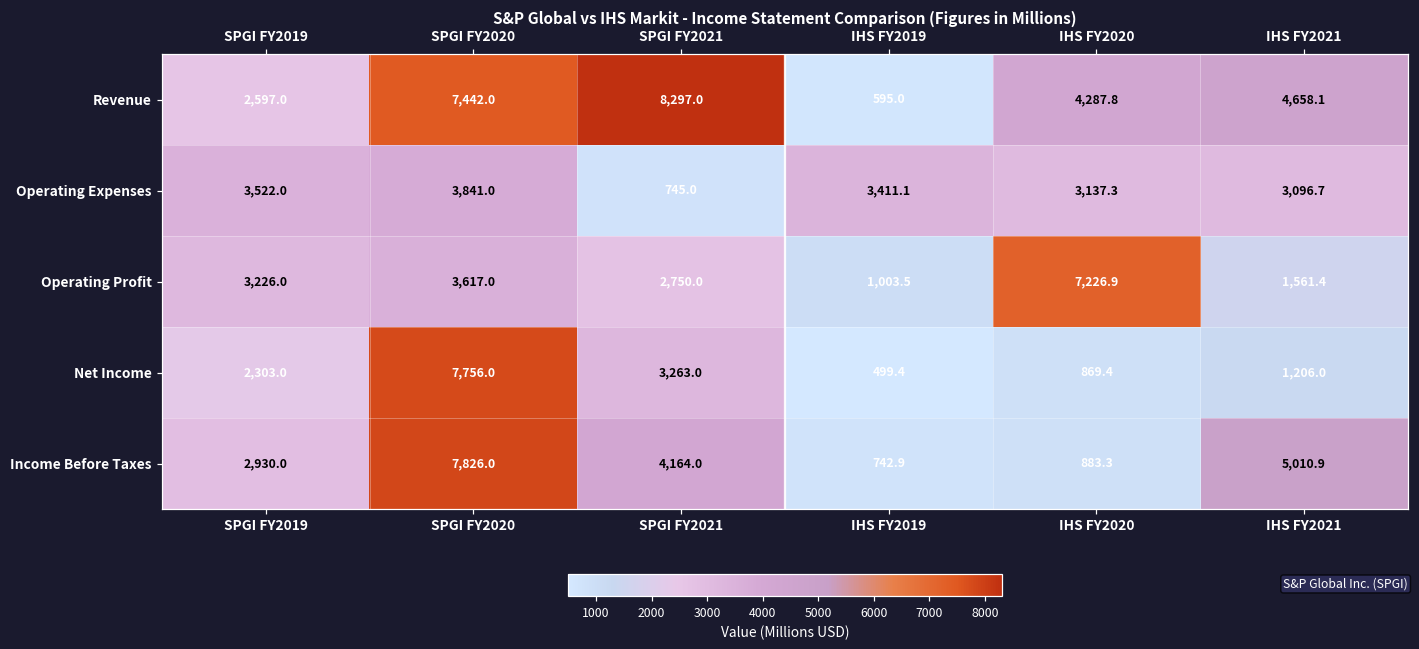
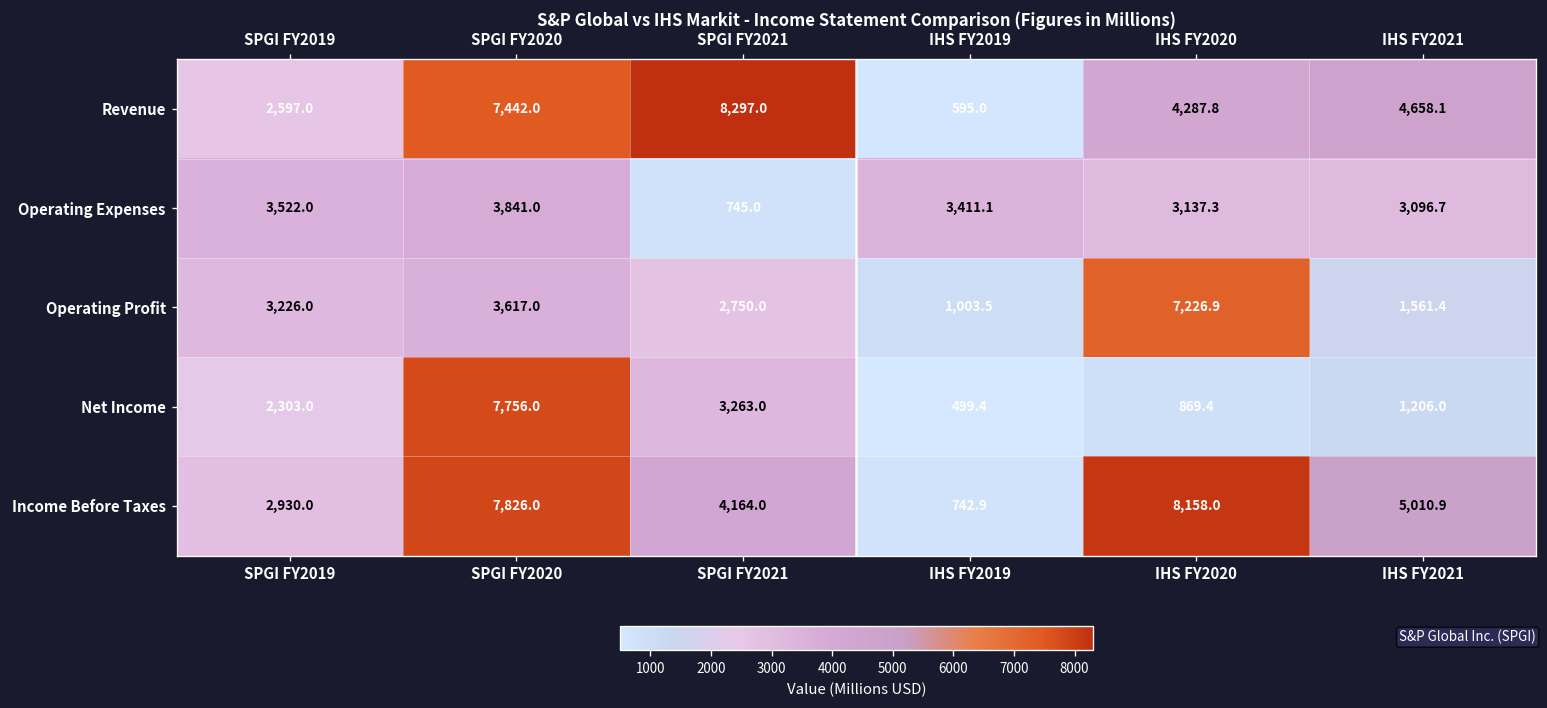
Income Before Taxes, IHS FY2020: 883.3 -> 8,158.0
